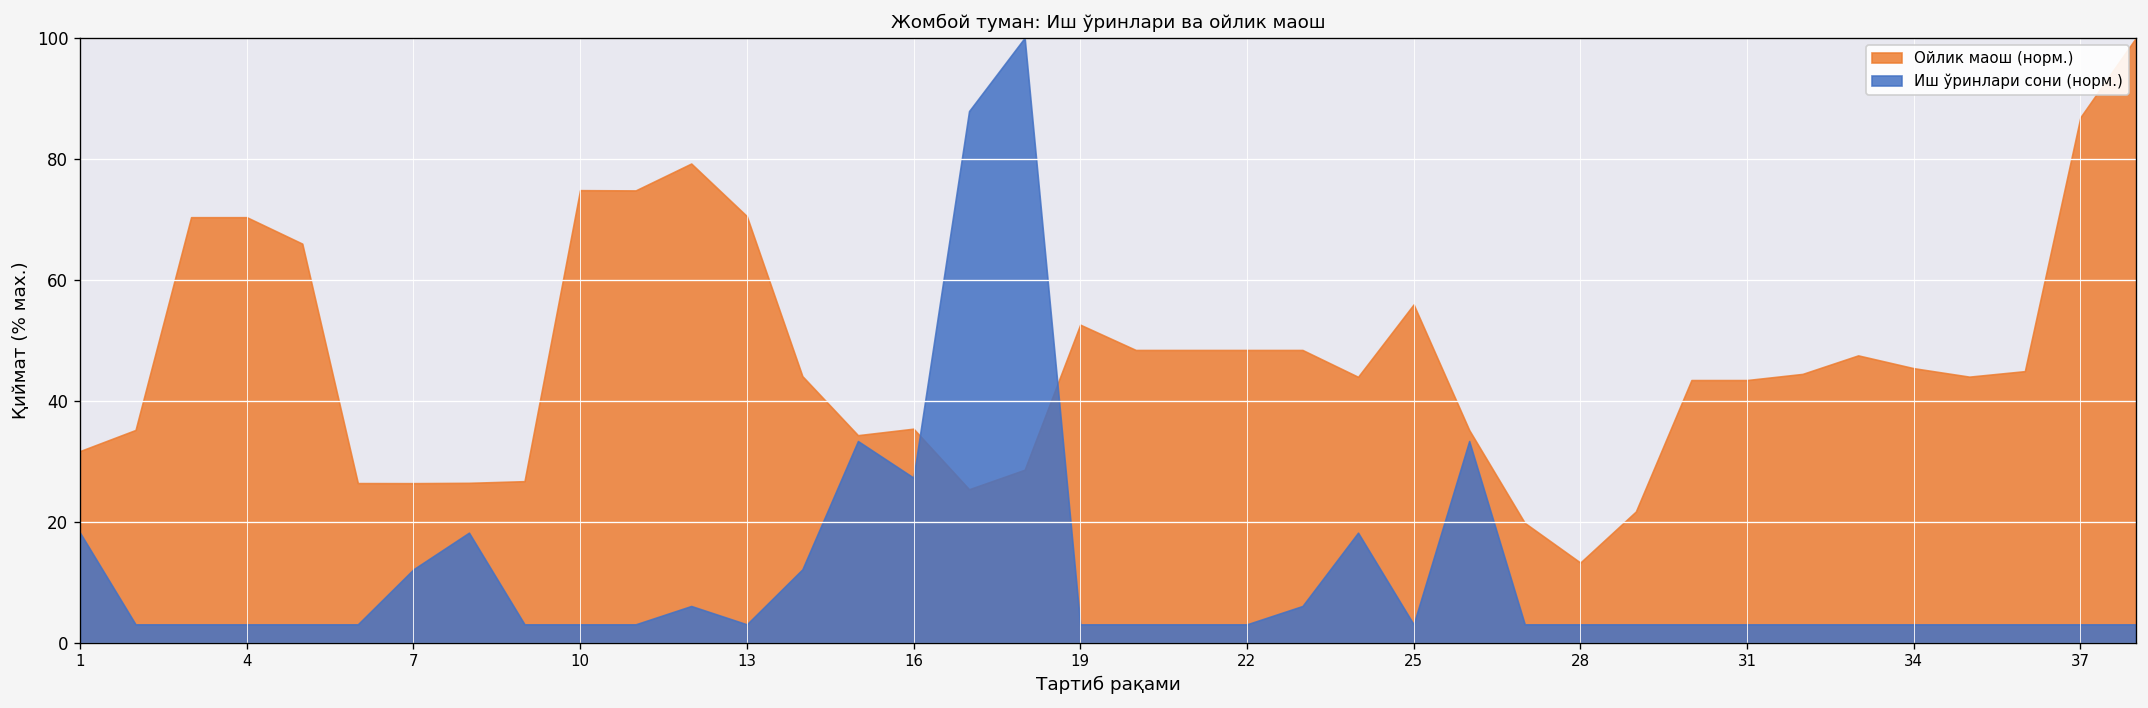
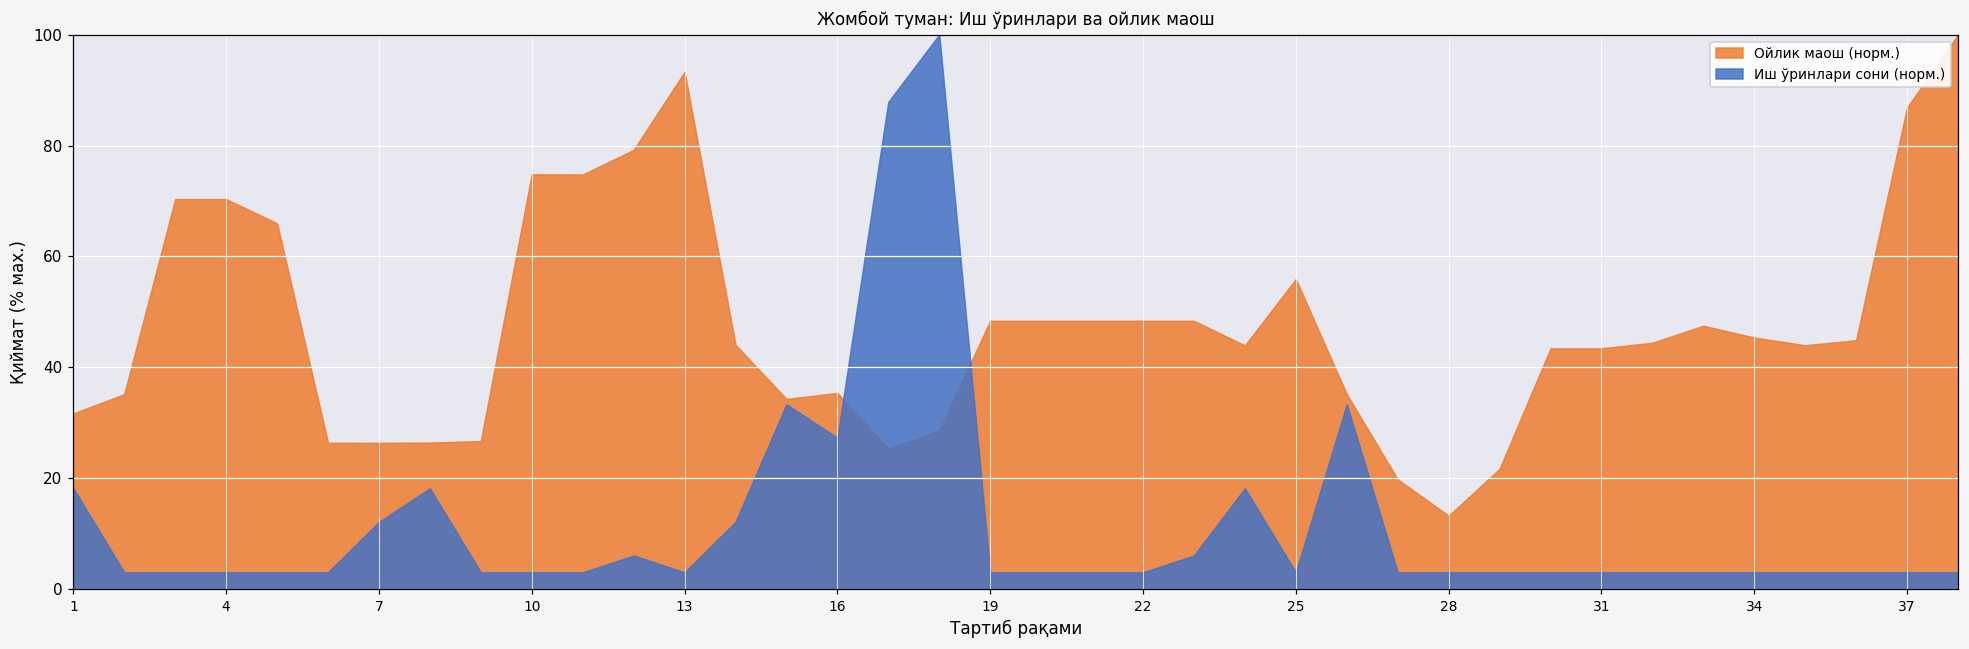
Ойлик маош (норм.), 13: 71 -> 93
Ойлик маош (норм.), 19: 53 -> 48
